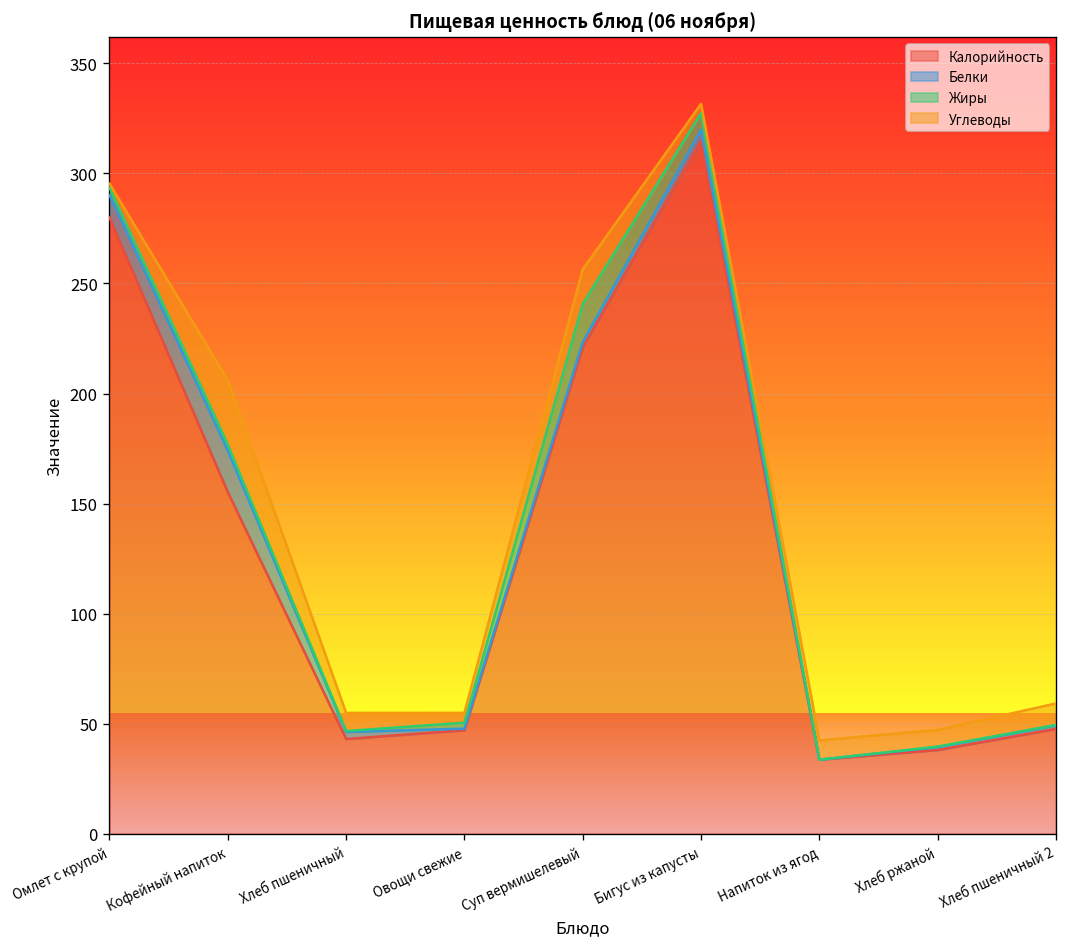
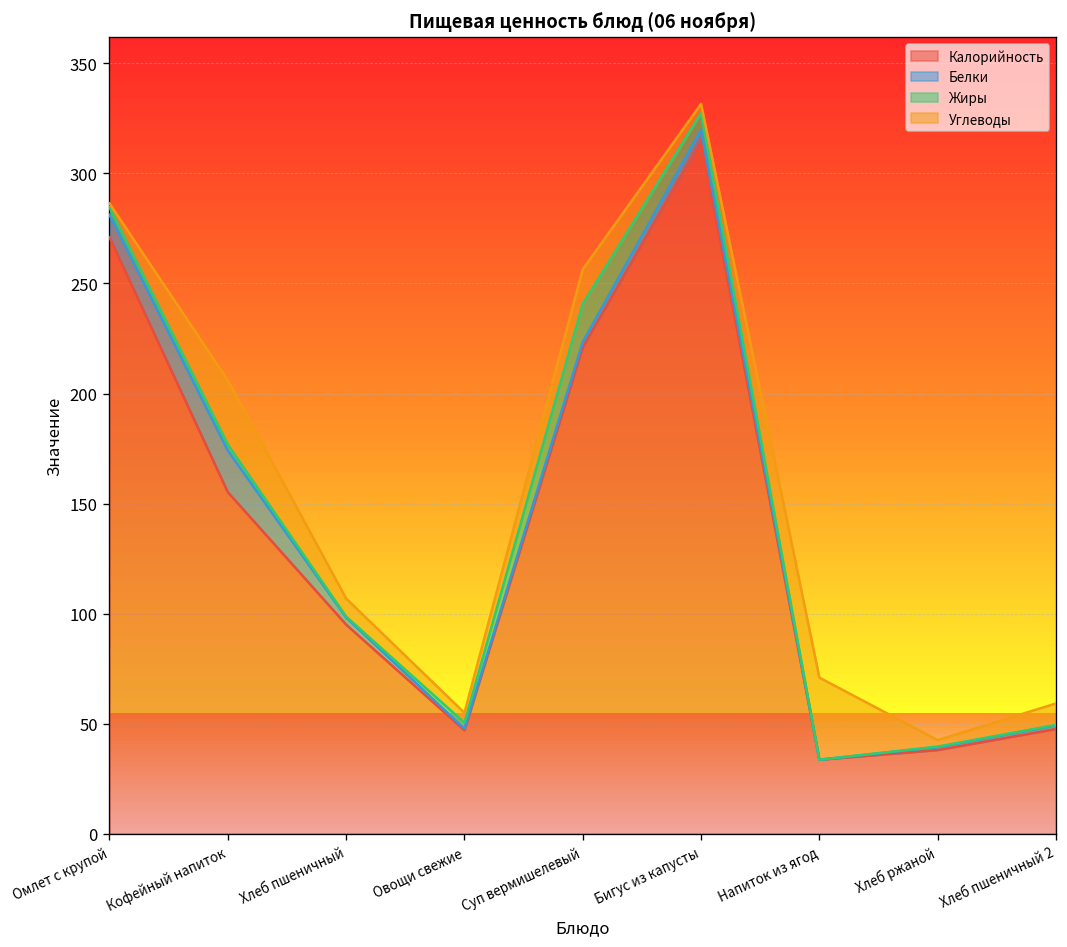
Калорийность, Омлет с крупой: 280 -> 271
Калорийность, Хлеб пшеничный: 43 -> 95
Углеводы, Напиток из ягод: 9 -> 37
Углеводы, Хлеб ржаной: 8 -> 3
